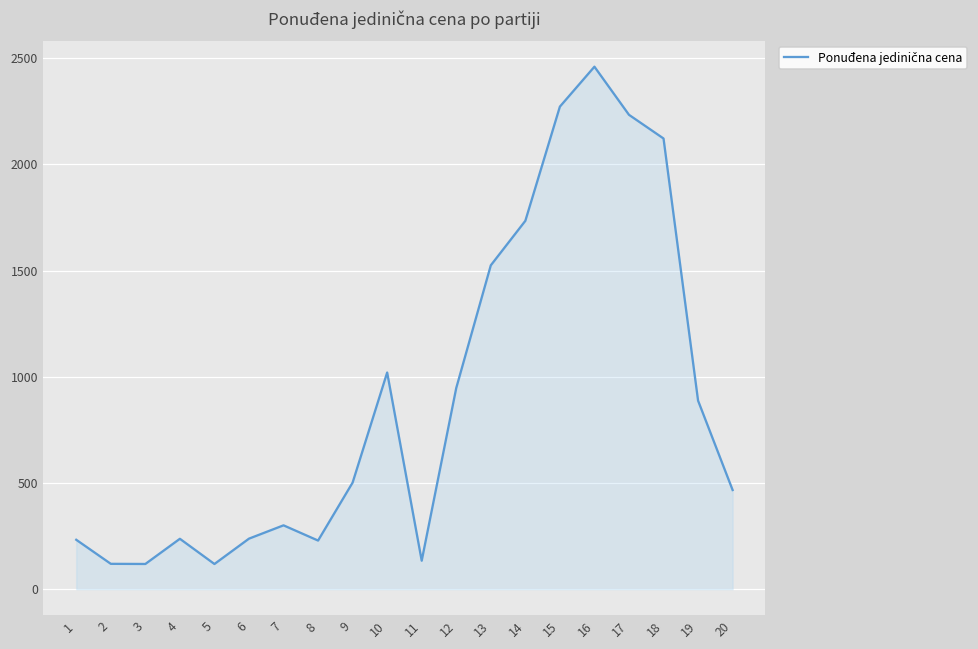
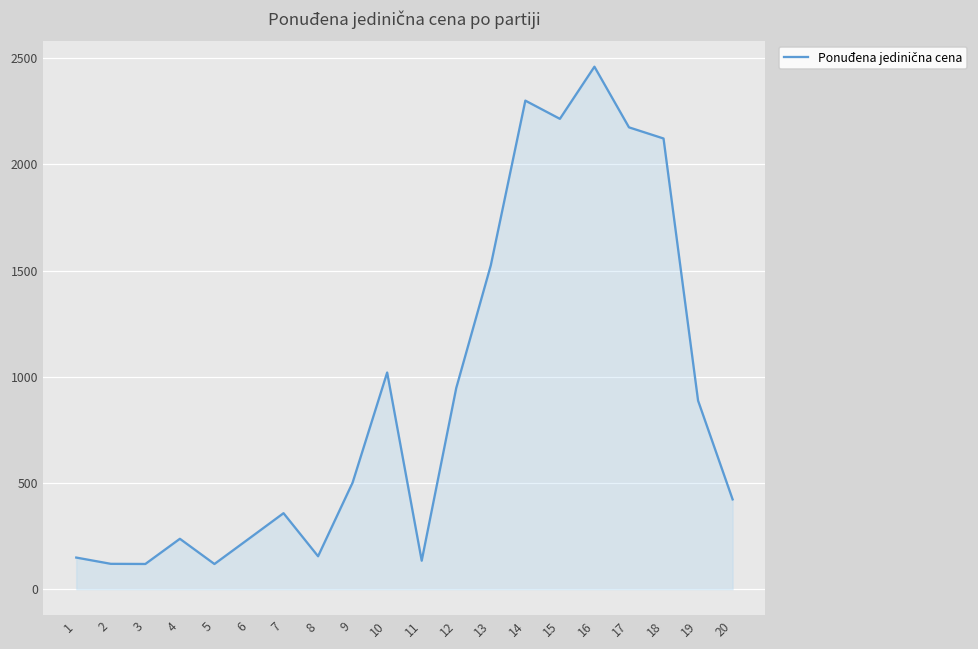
1: 230 -> 150
7: 300 -> 360
8: 230 -> 150
14: 1730 -> 2300
15: 2270 -> 2210
17: 2230 -> 2170
20: 470 -> 420
